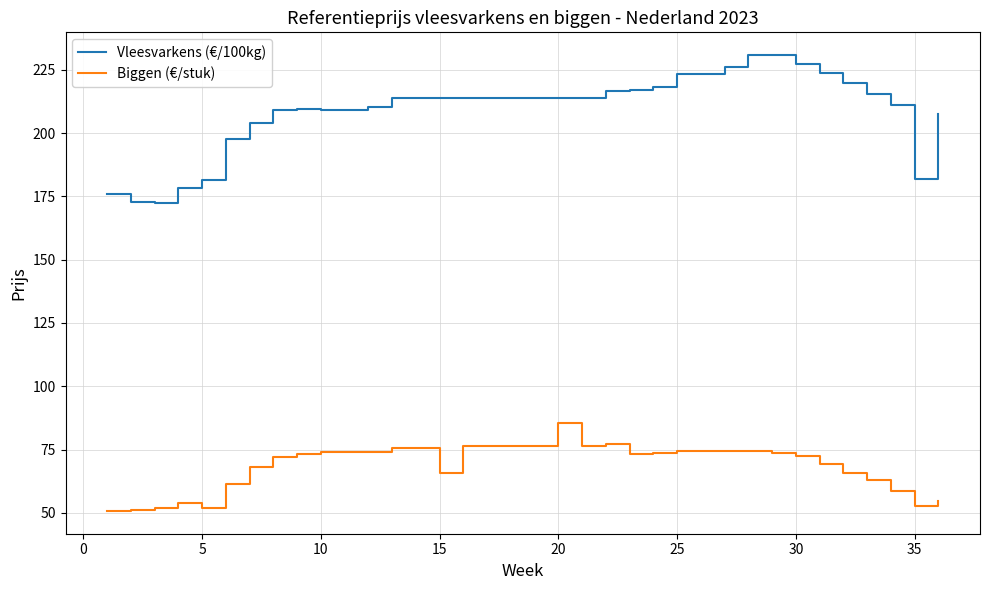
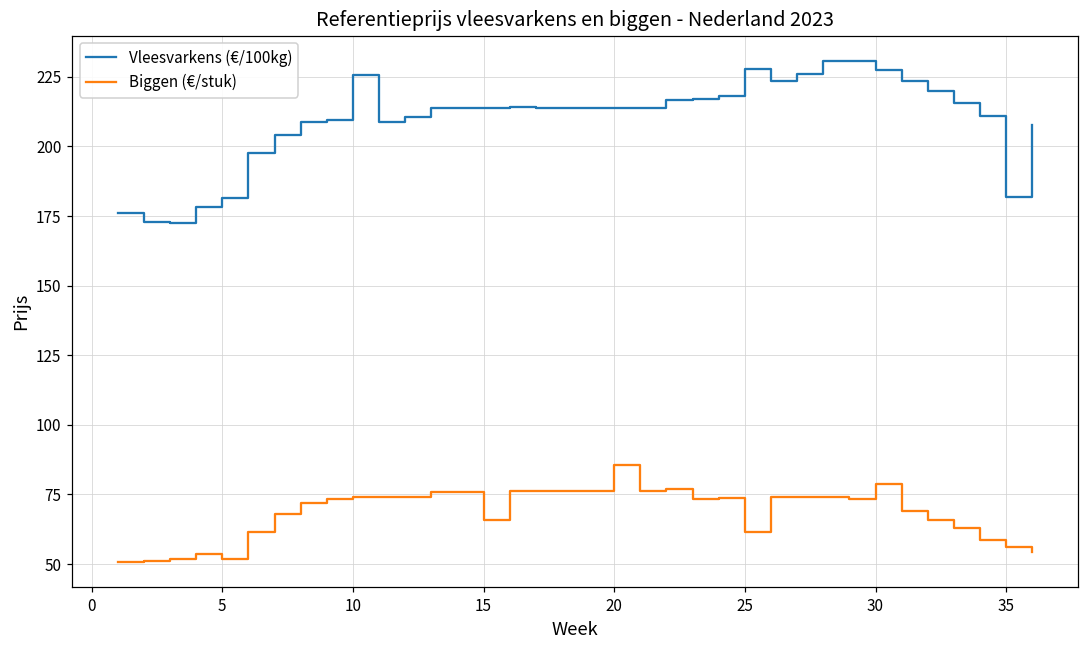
Vleesvarkens (€/100kg), 10: 209 -> 226
Vleesvarkens (€/100kg), 25: 223 -> 228
Biggen (€/stuk), 25: 74 -> 62
Biggen (€/stuk), 30: 73 -> 79
Biggen (€/stuk), 35: 53 -> 56
